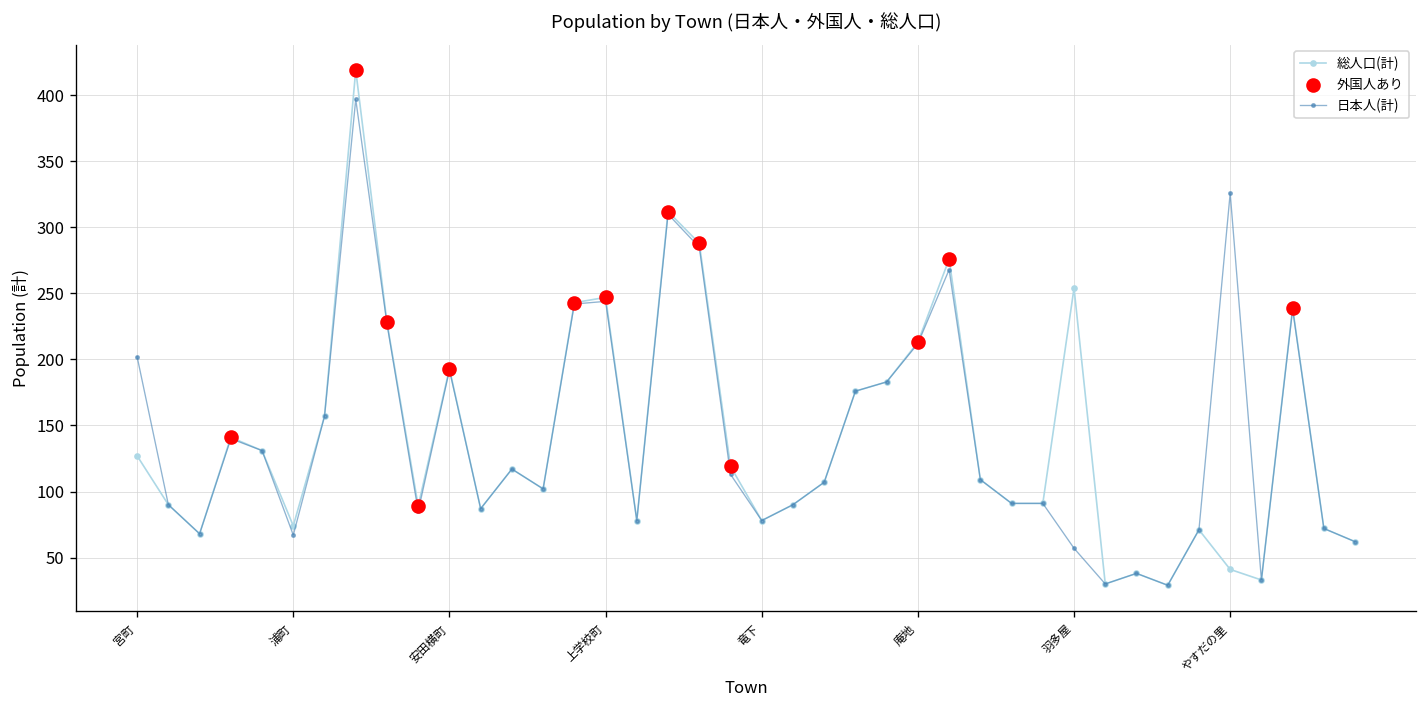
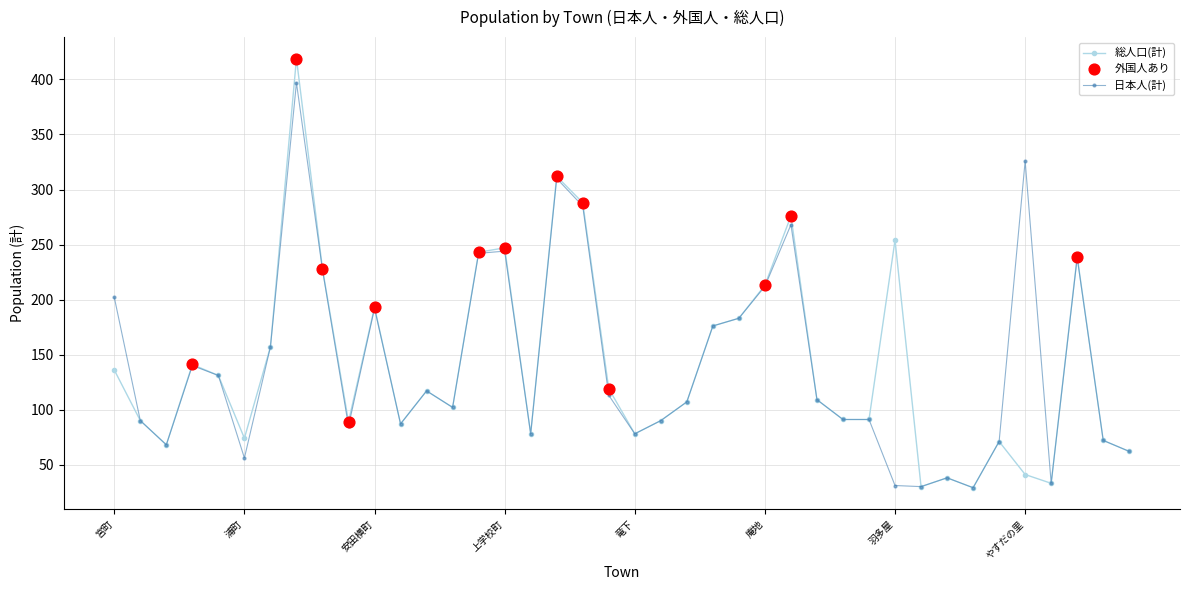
総人口(計), 宮町: 127 -> 136
日本人(計), 浦町: 67 -> 56
日本人(計), 羽多屋: 57 -> 31
